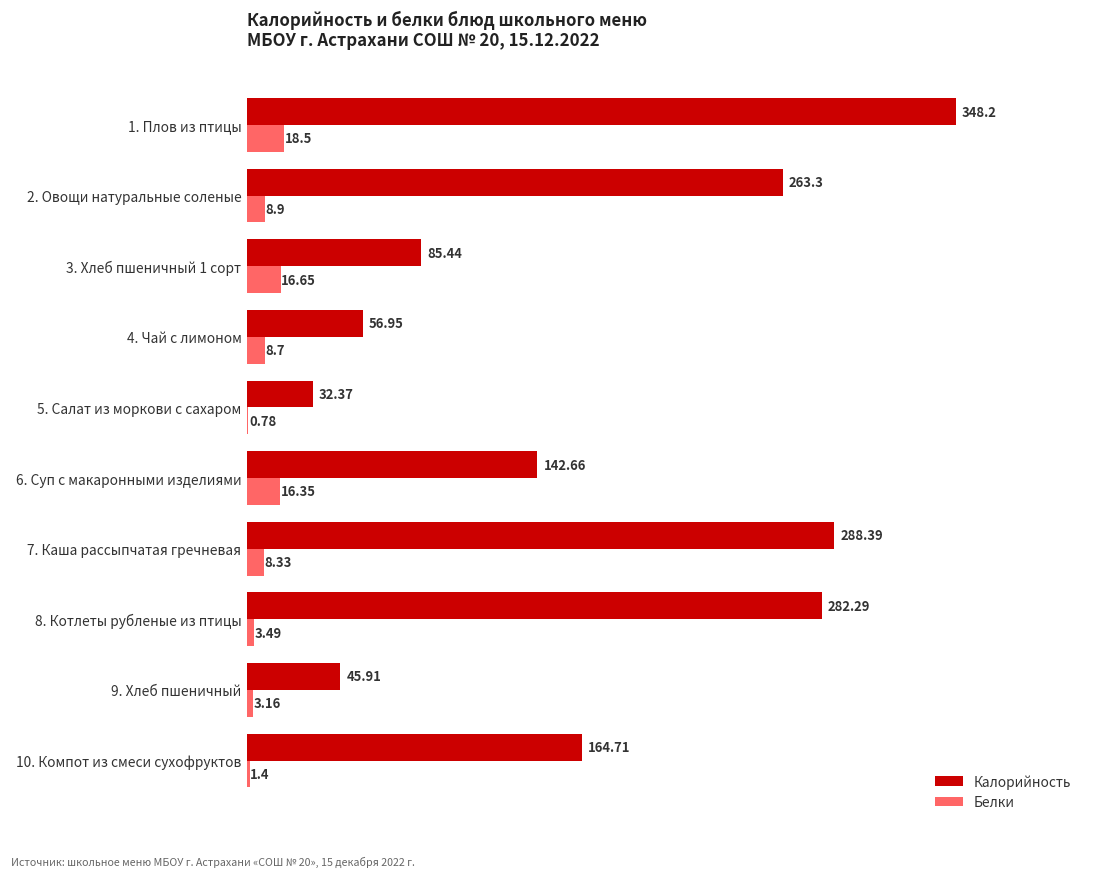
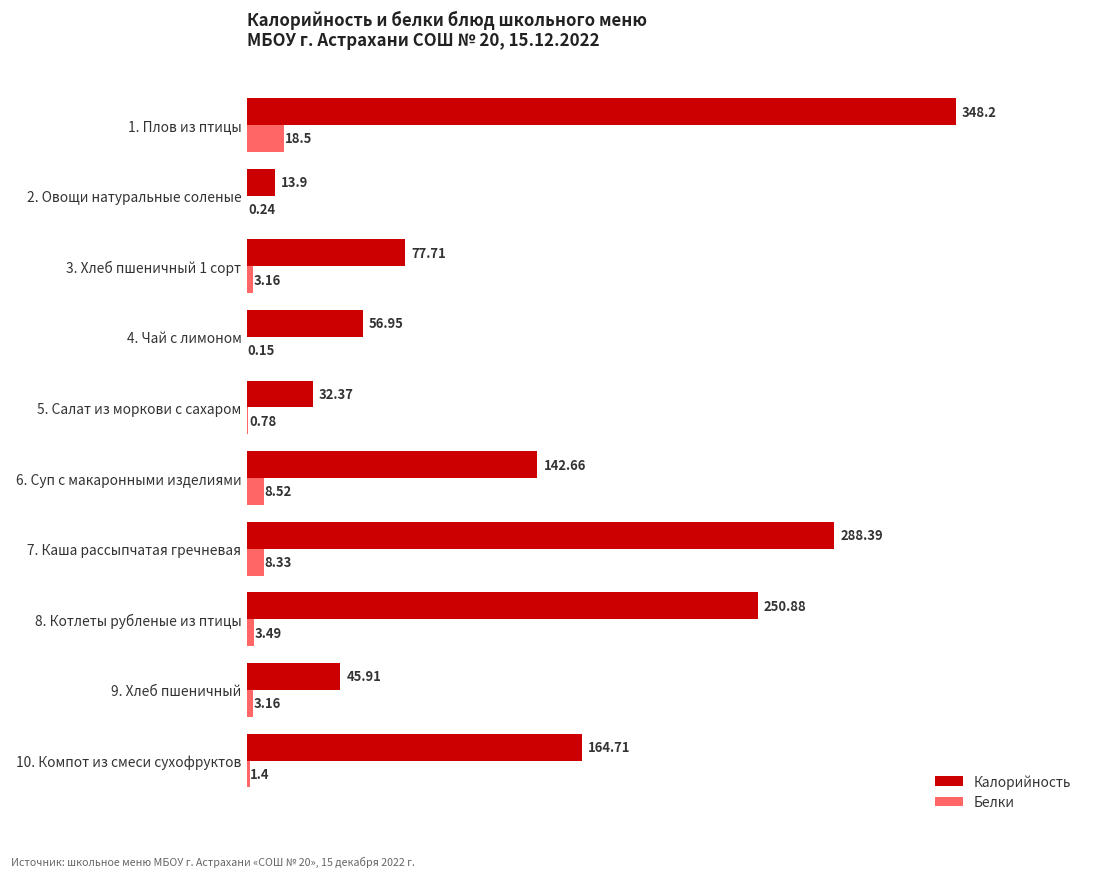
Калорийность, 2. Овощи натуральные соленые: 263.3 -> 13.9
Белки, 2. Овощи натуральные соленые: 8.9 -> 0.24
Калорийность, 3. Хлеб пшеничный 1 сорт: 85.44 -> 77.71
Белки, 3. Хлеб пшеничный 1 сорт: 16.65 -> 3.16
Белки, 4. Чай с лимоном: 8.7 -> 0.15
Белки, 6. Суп с макаронными изделиями: 16.35 -> 8.52
Калорийность, 8. Котлеты рубленые из птицы: 282.29 -> 250.88
